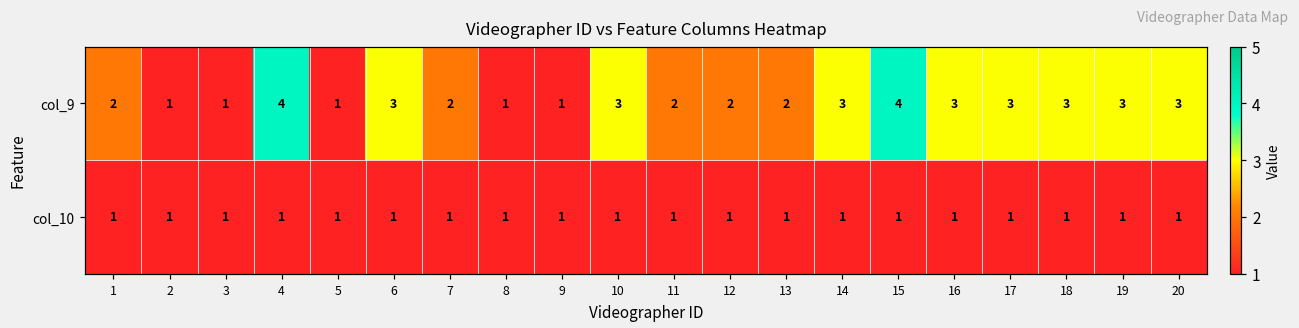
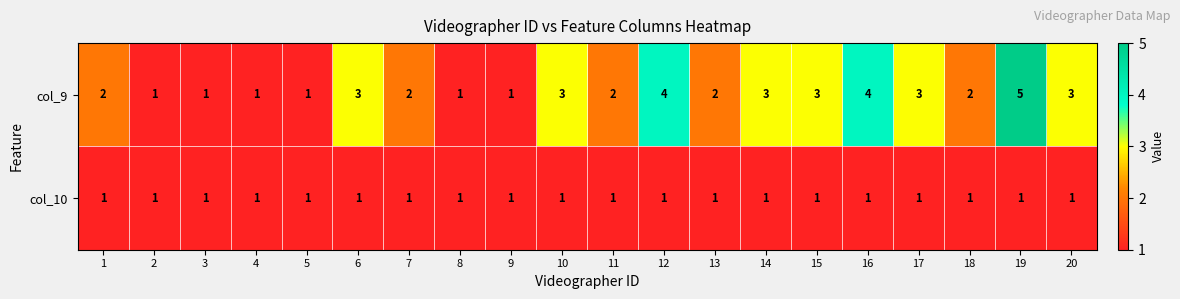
col_9, 4: 4 -> 1
col_9, 12: 2 -> 4
col_9, 15: 4 -> 3
col_9, 16: 3 -> 4
col_9, 18: 3 -> 2
col_9, 19: 3 -> 5
